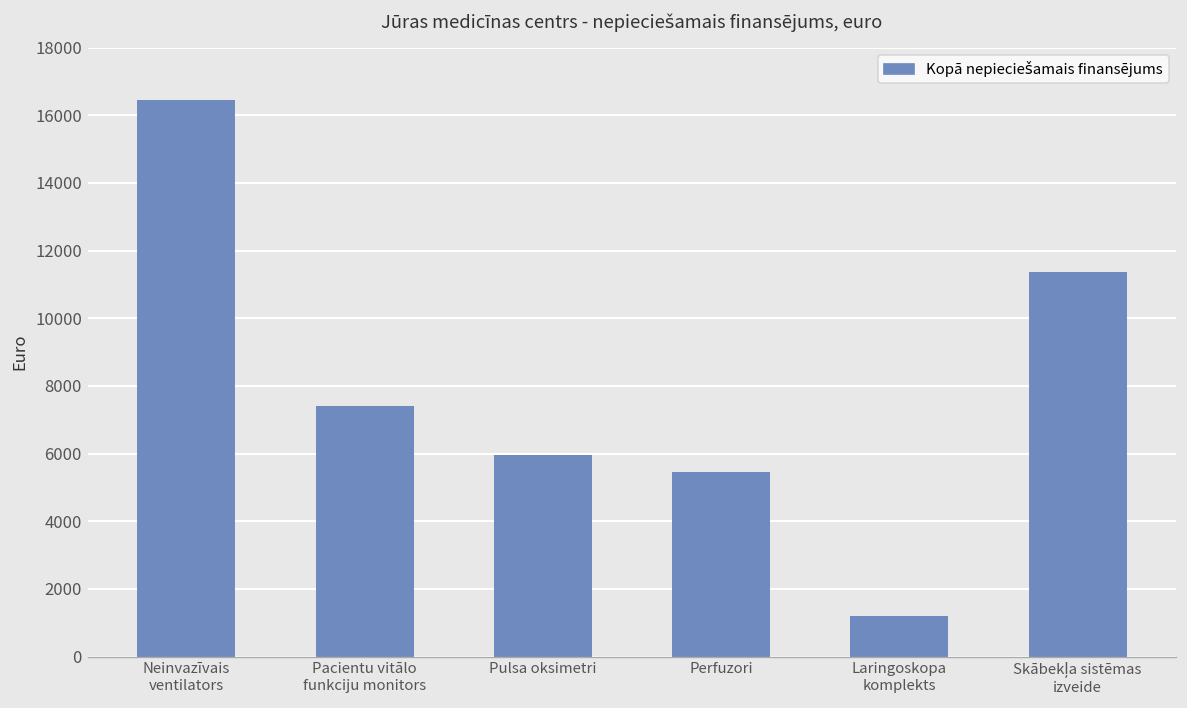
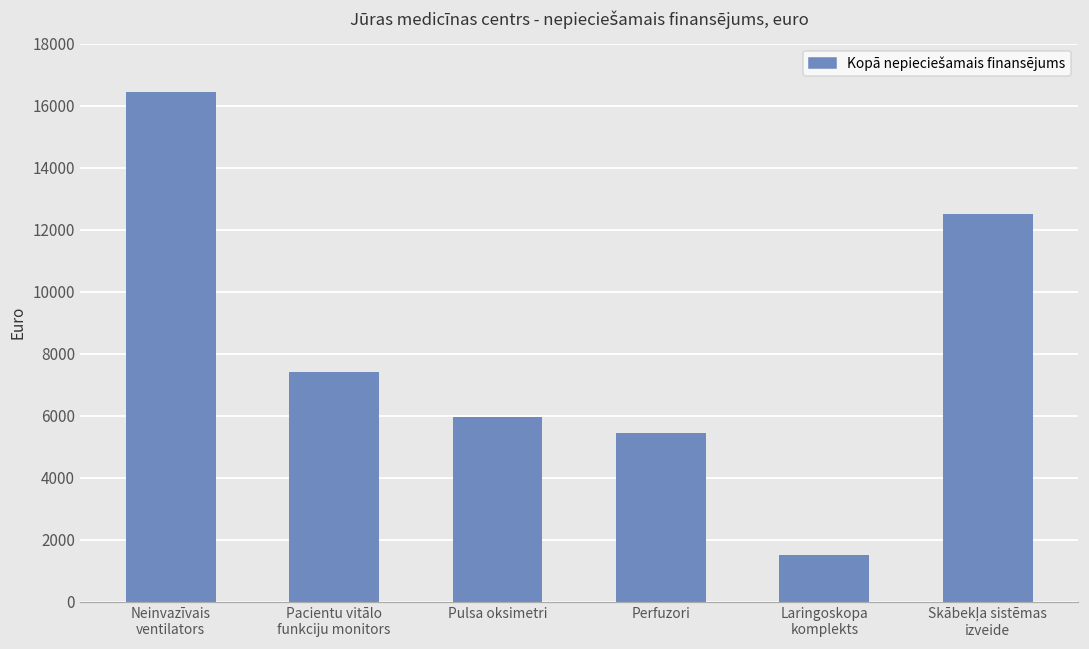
Laringoskopa komplekts: 1200 -> 1500
Skābekļa sistēmas izveide: 11400 -> 12500
